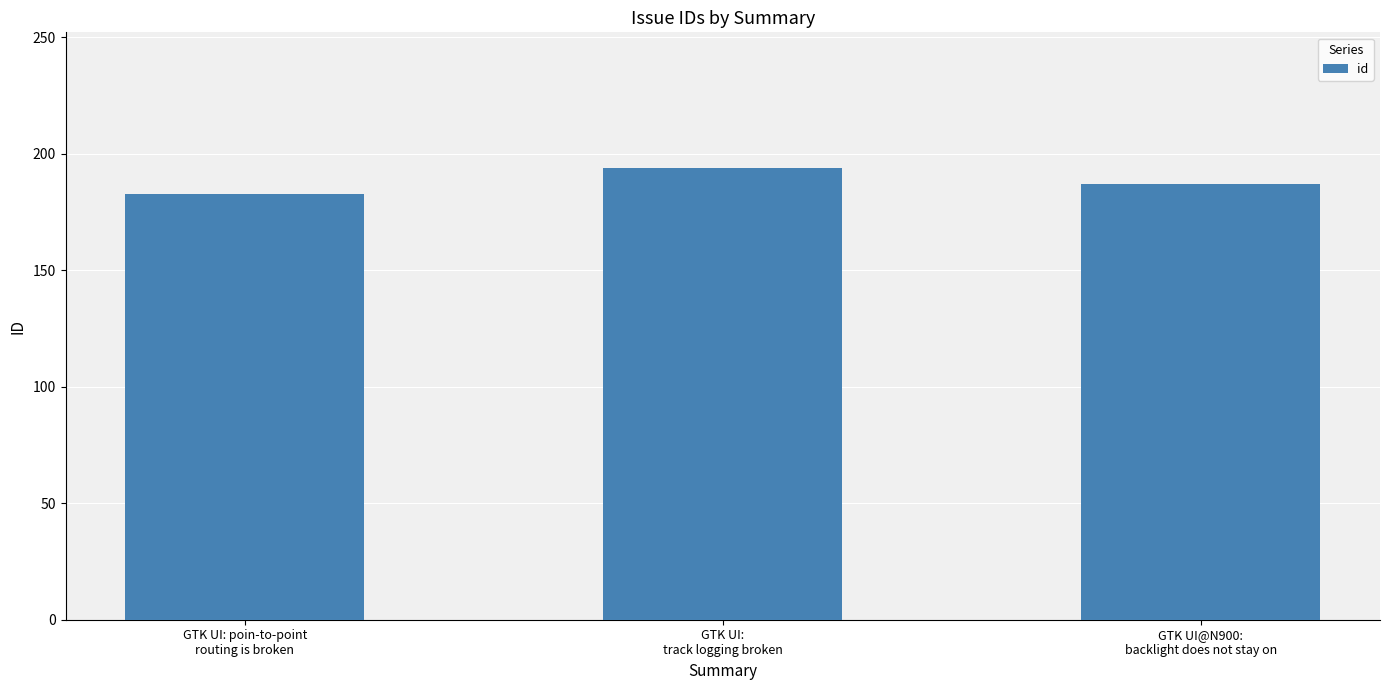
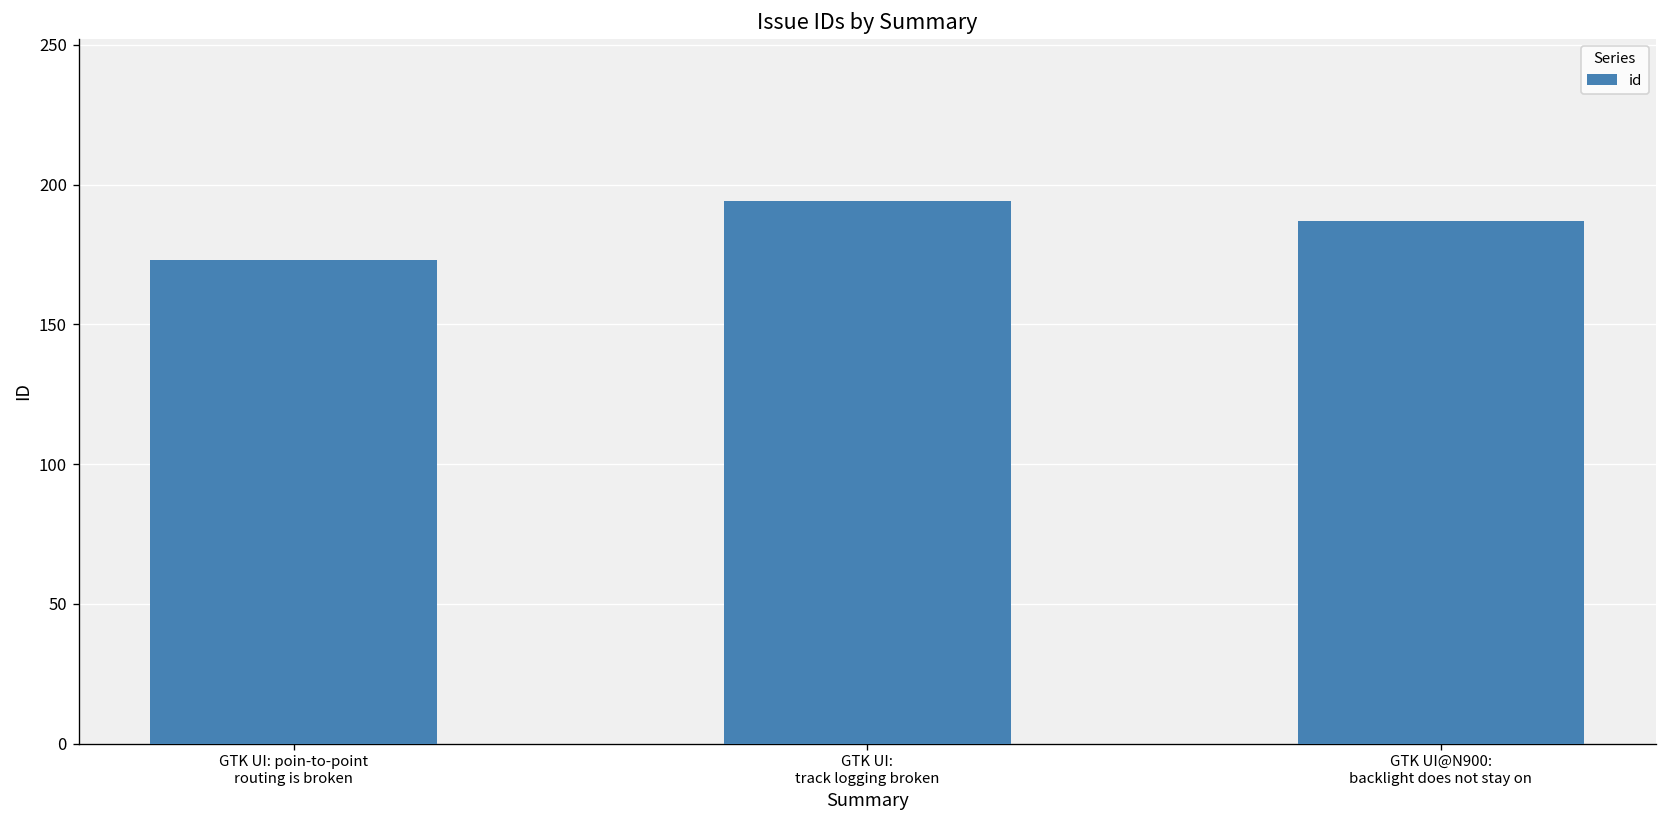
GTK UI: poin-to-point routing is broken: 183 -> 173
